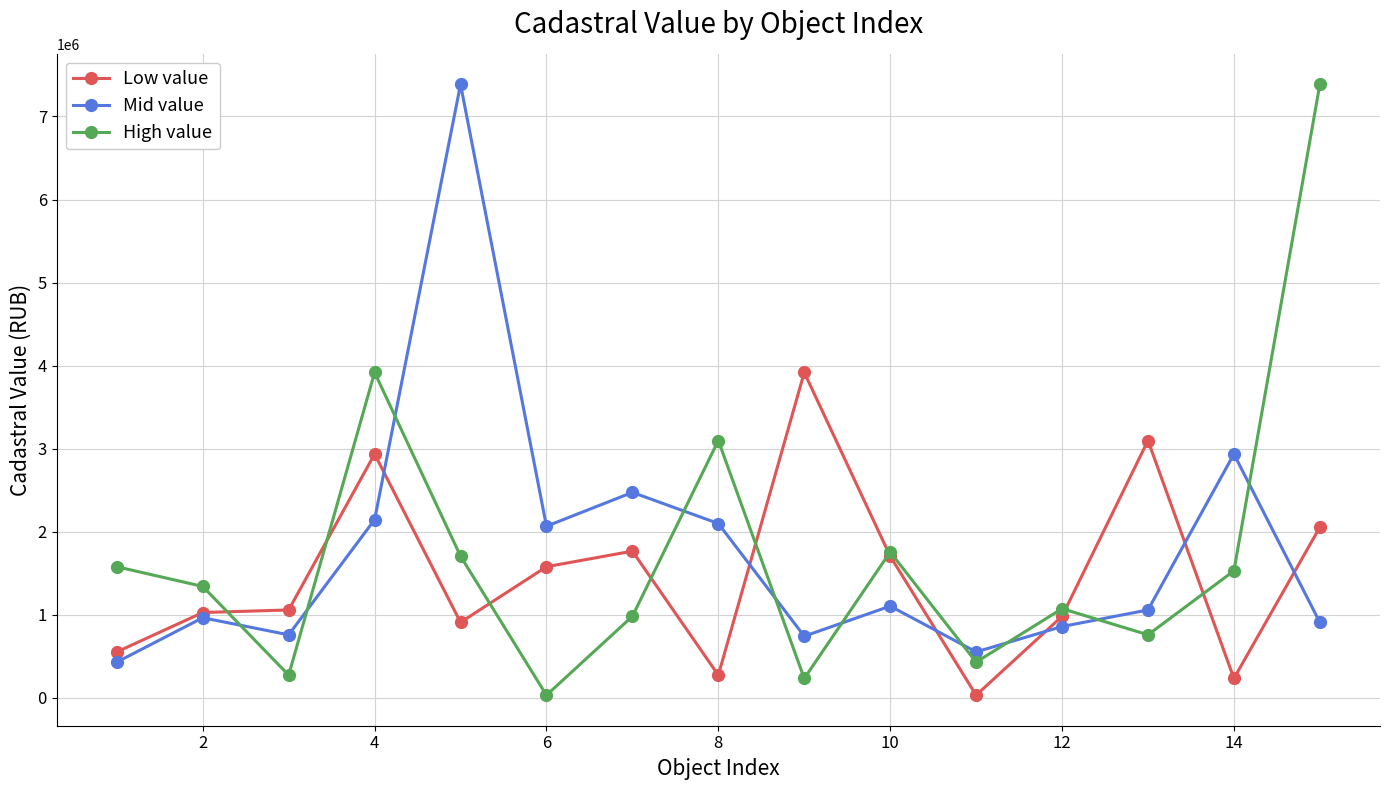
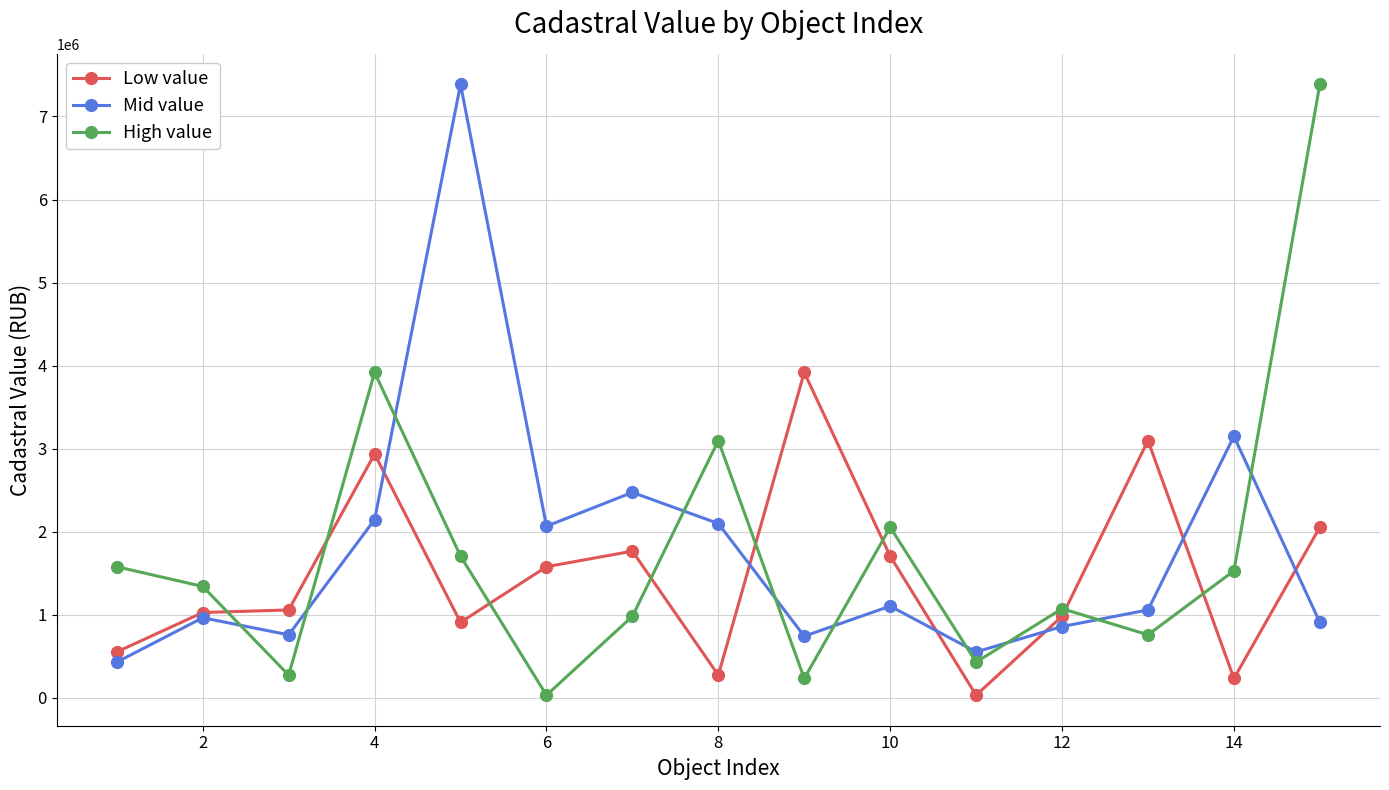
High value, 10: 1800000 -> 2100000
Mid value, 14: 2900000 -> 3100000
